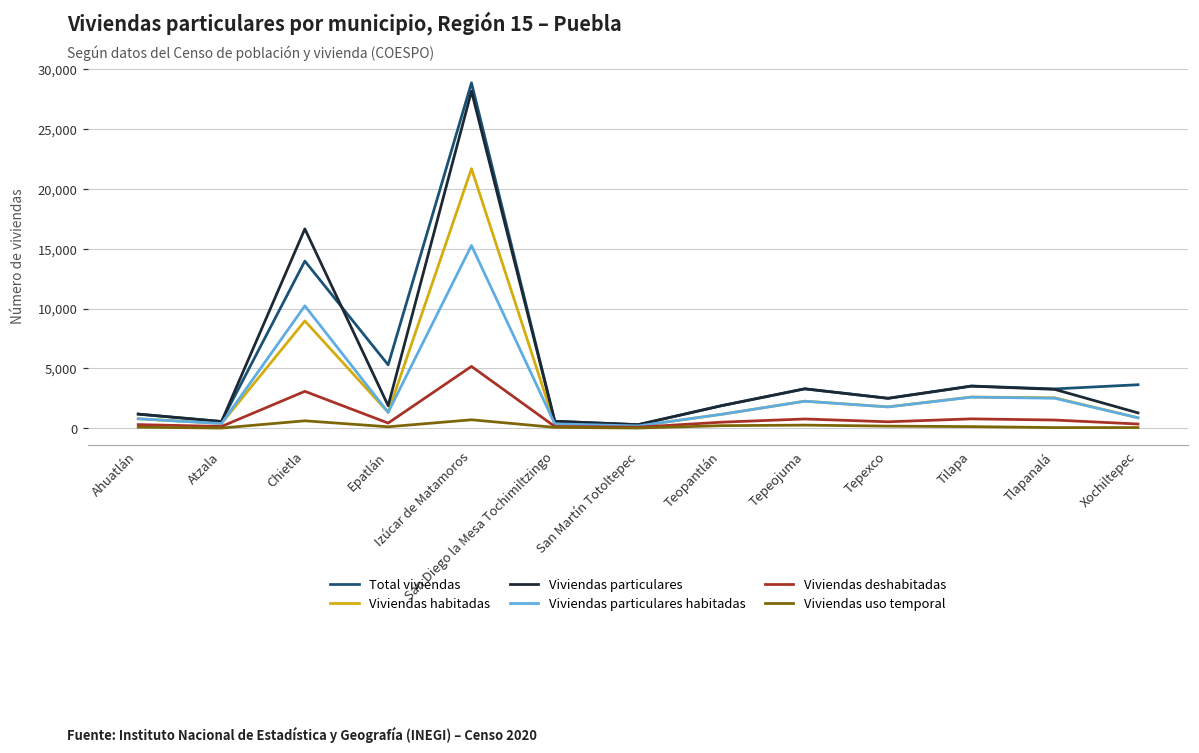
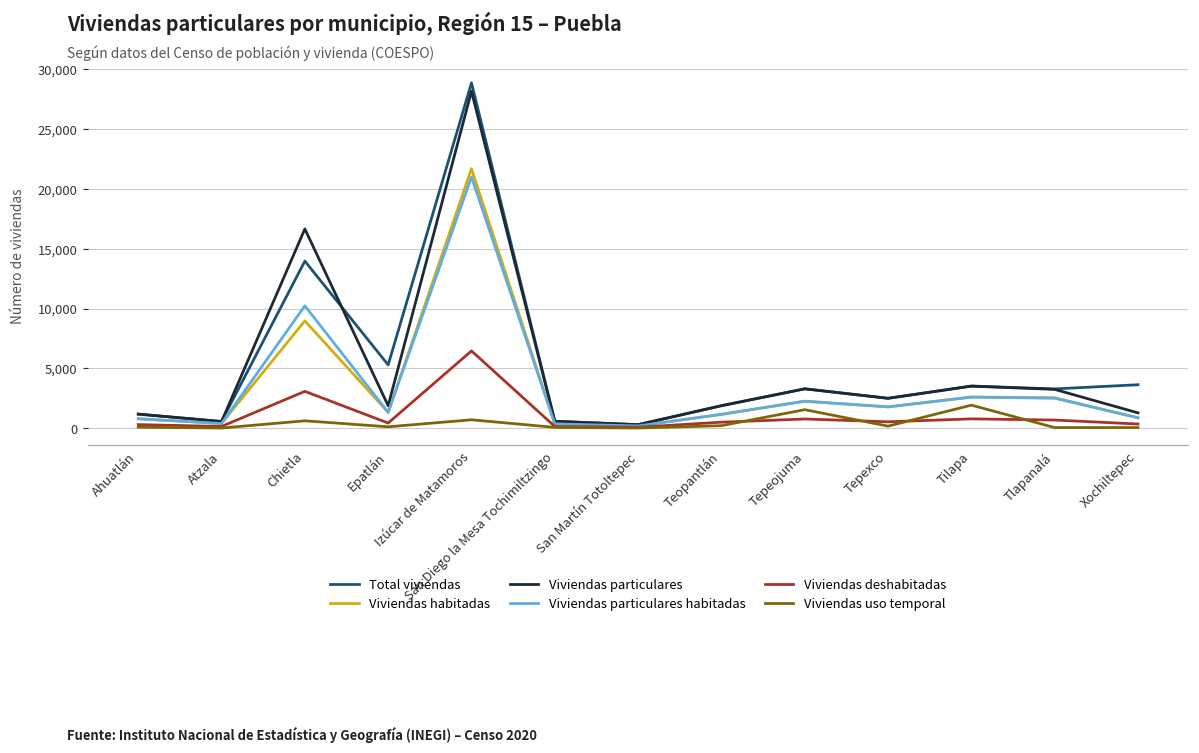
Viviendas particulares habitadas, Izúcar de Matamoros: 15,300 -> 21,000
Viviendas deshabitadas, Izúcar de Matamoros: 5,200 -> 6,500
Viviendas uso temporal, Tepeojuma: 300 -> 1,600
Viviendas uso temporal, Tilapa: 100 -> 1,900
